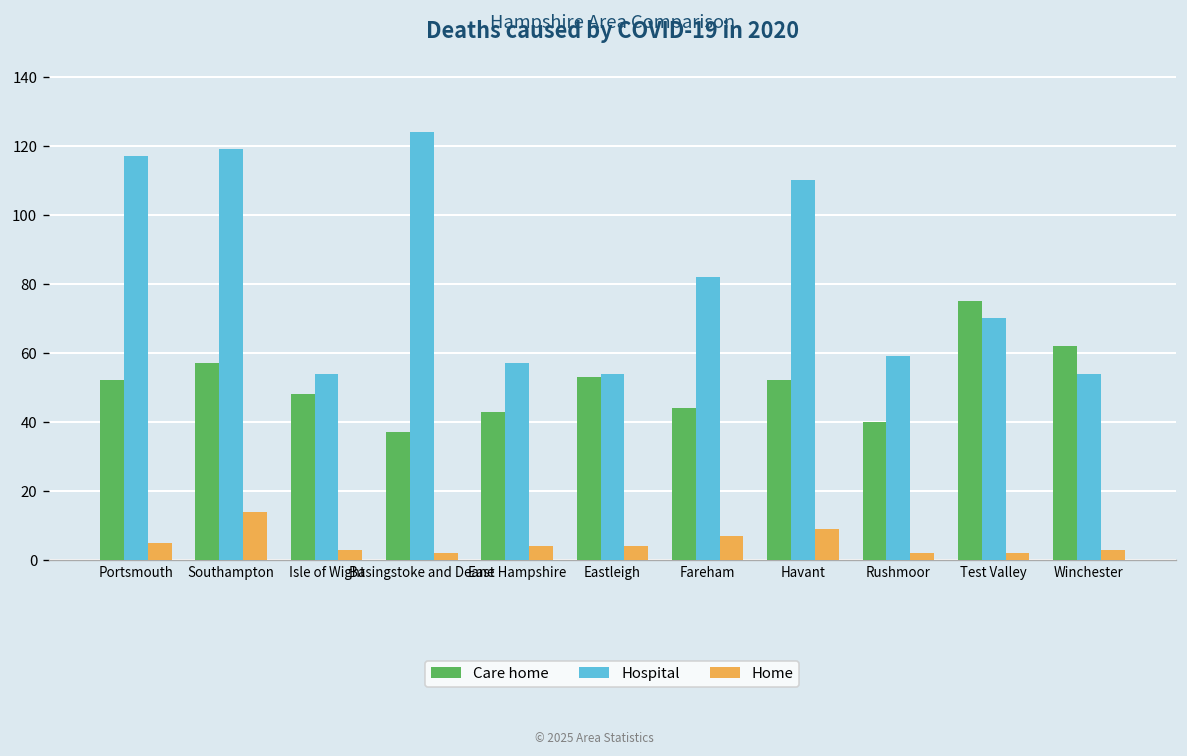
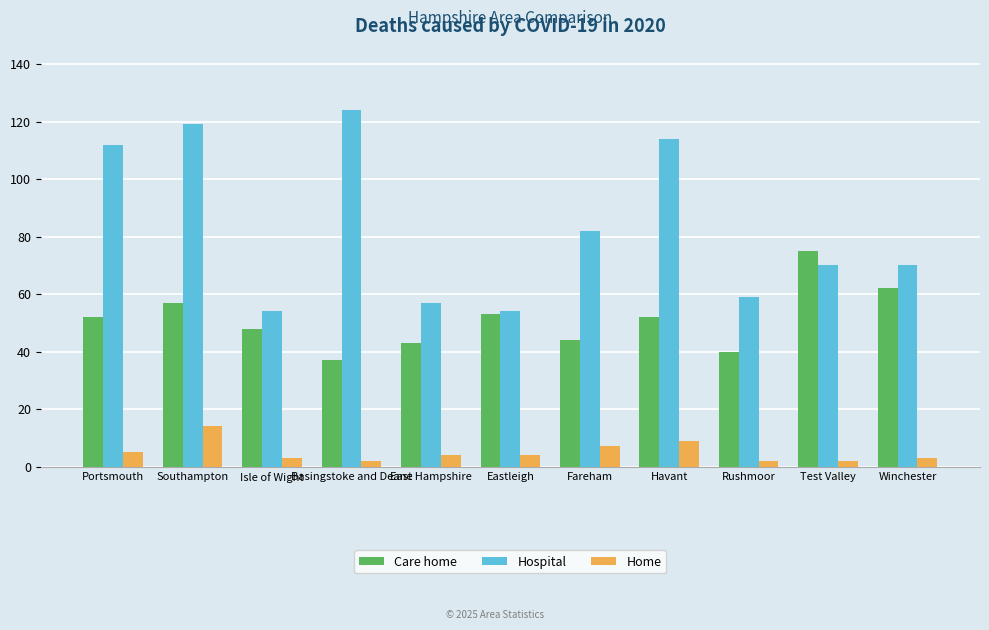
Hospital, Portsmouth: 117 -> 112
Hospital, Havant: 110 -> 114
Hospital, Winchester: 54 -> 70
